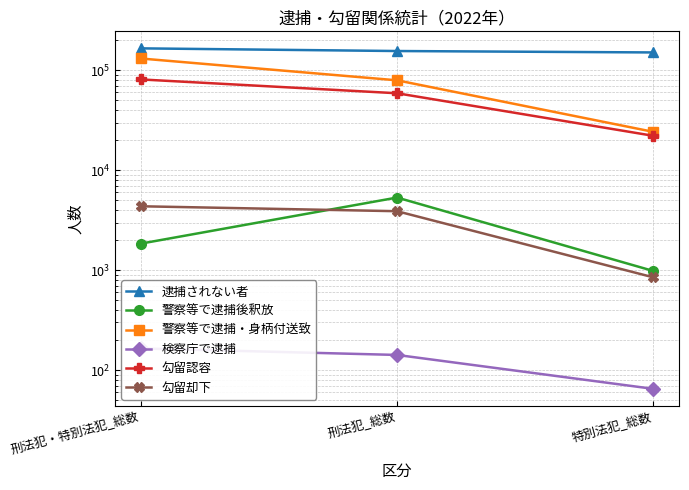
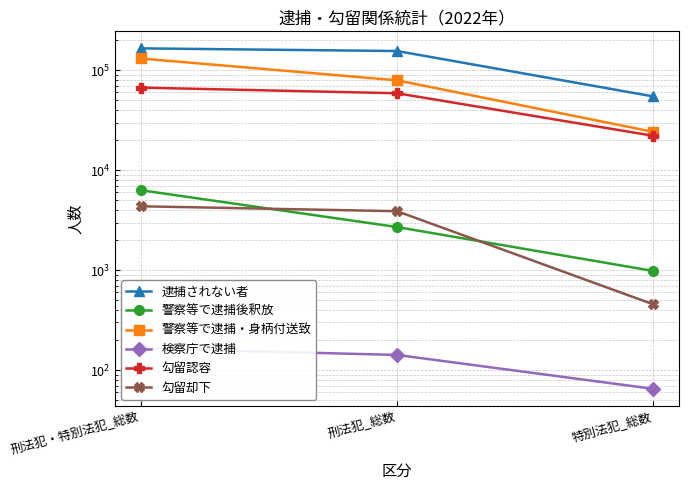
警察等で逮捕後釈放, 刑法犯・特別法犯_総数: 1800 -> 6000
勾留認容, 刑法犯・特別法犯_総数: 80000 -> 70000
警察等で逮捕後釈放, 刑法犯_総数: 5000 -> 2700
逮捕されない者, 特別法犯_総数: 150000 -> 50000
勾留却下, 特別法犯_総数: 800 -> 500
